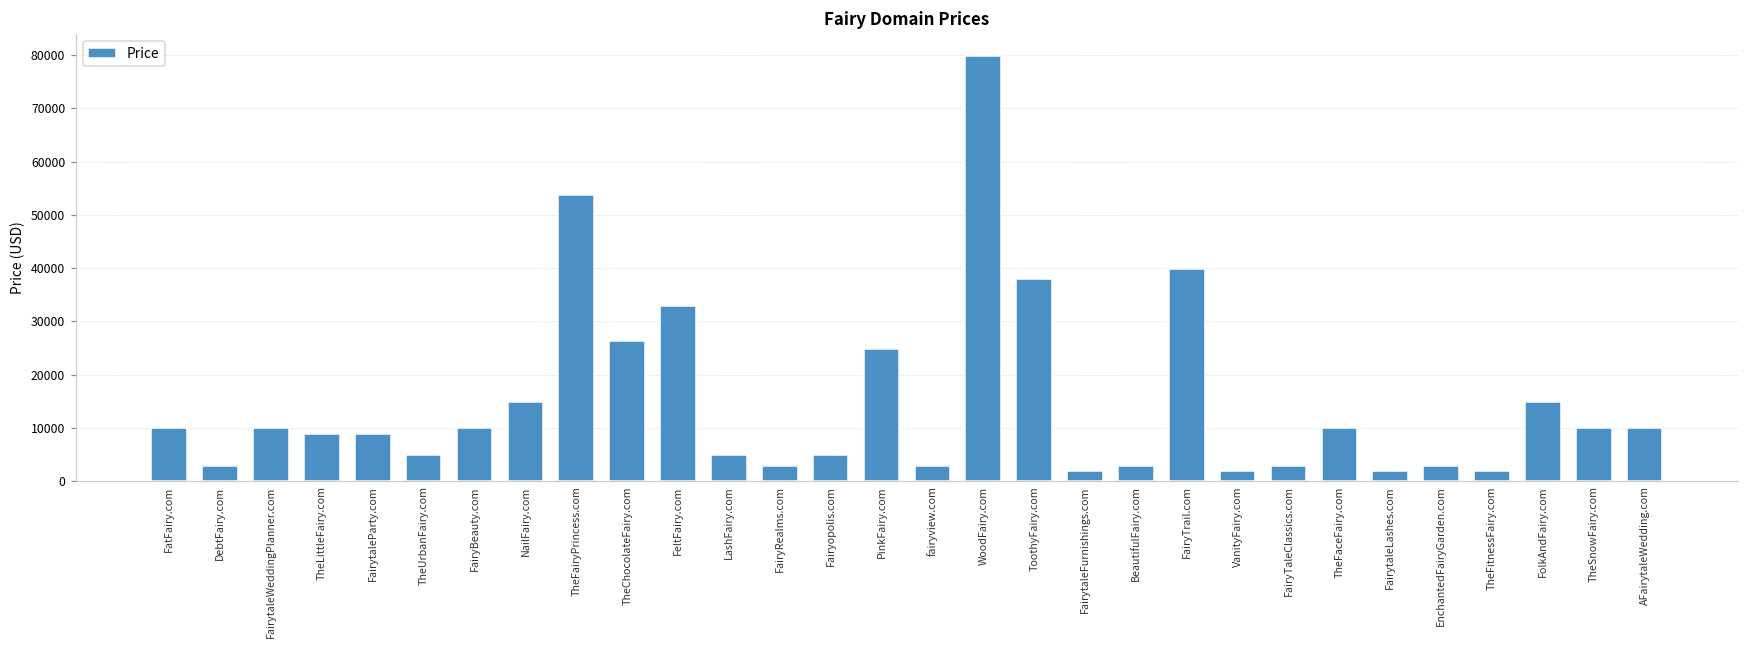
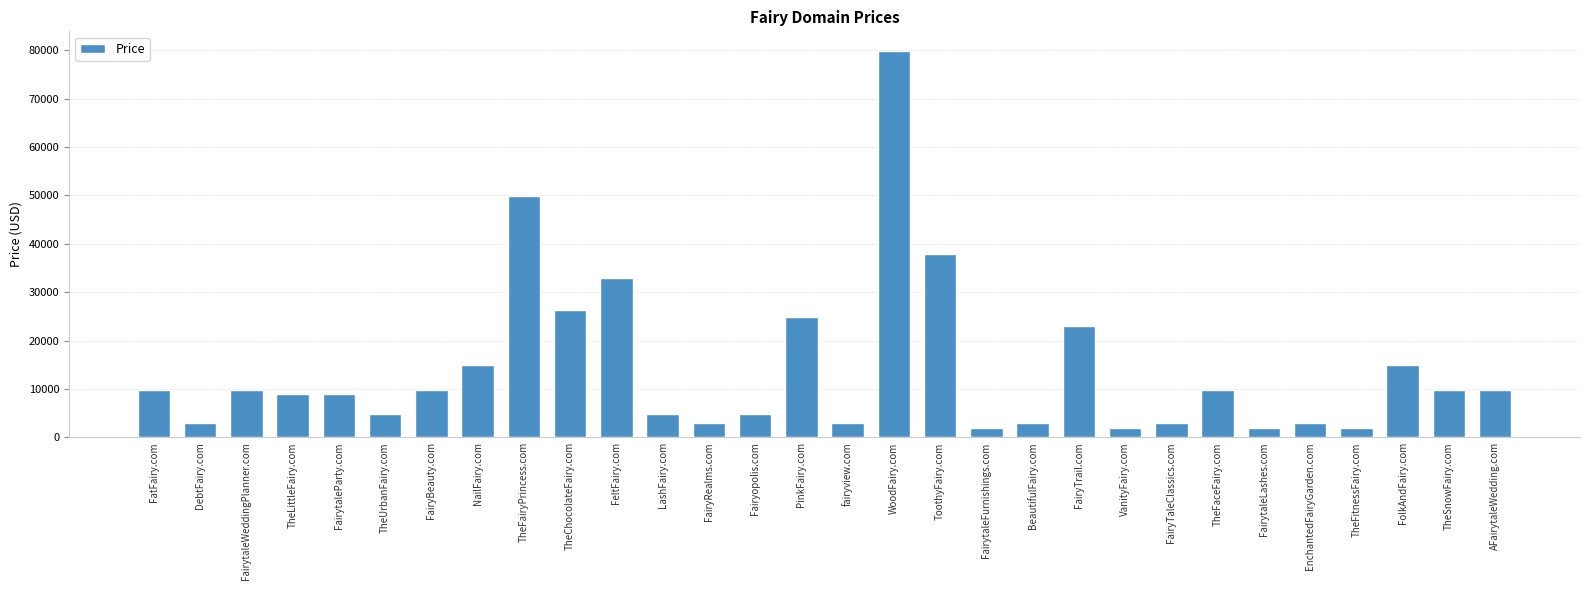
TheFairyPrincess.com: 54000 -> 50000
FairyTrail.com: 40000 -> 23000
